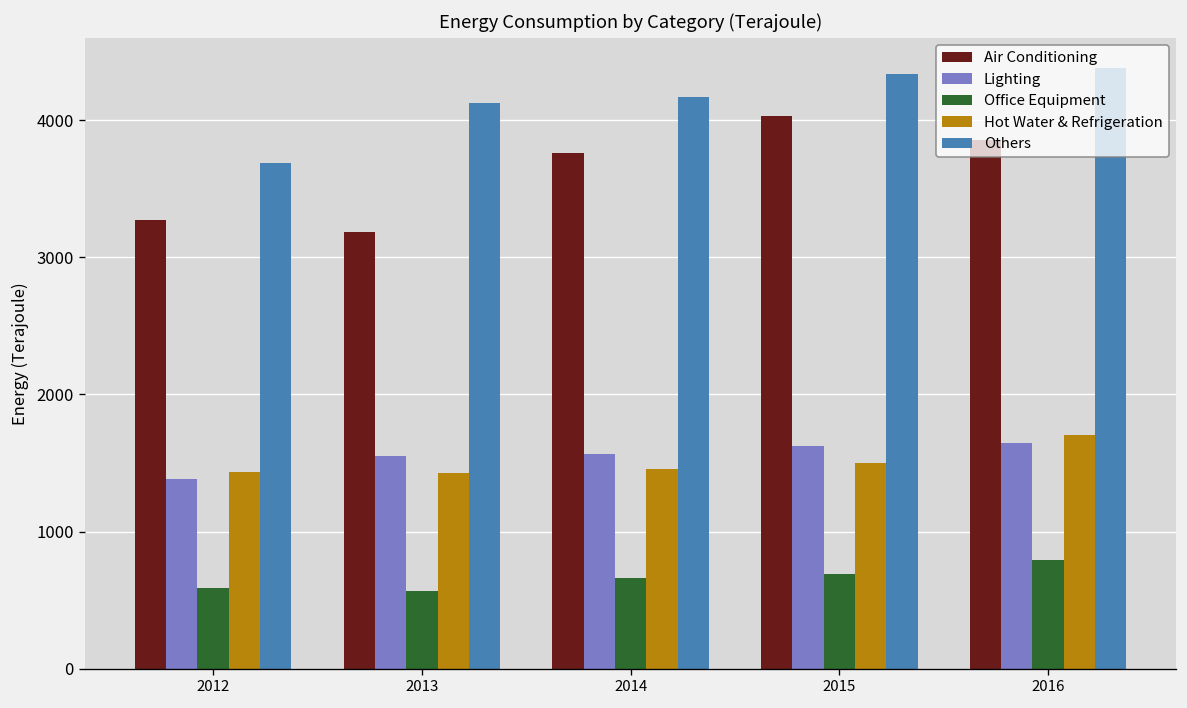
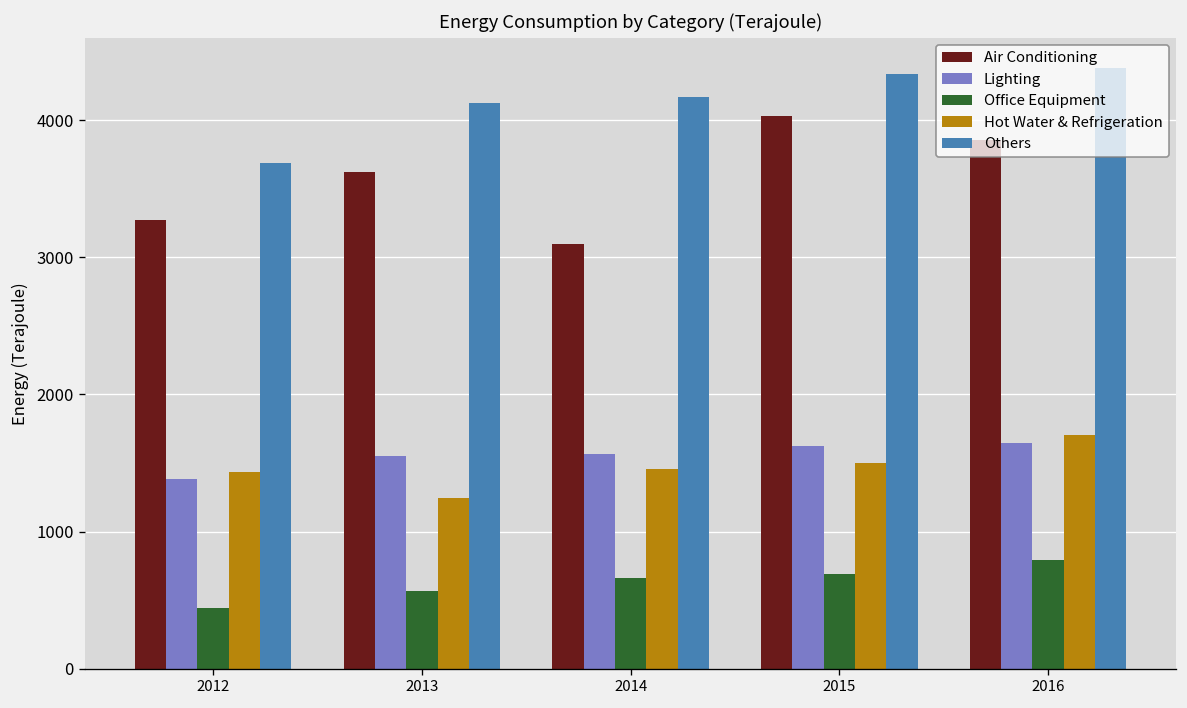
Office Equipment, 2012: 590 -> 450
Air Conditioning, 2013: 3190 -> 3620
Hot Water & Refrigeration, 2013: 1430 -> 1250
Air Conditioning, 2014: 3760 -> 3100
